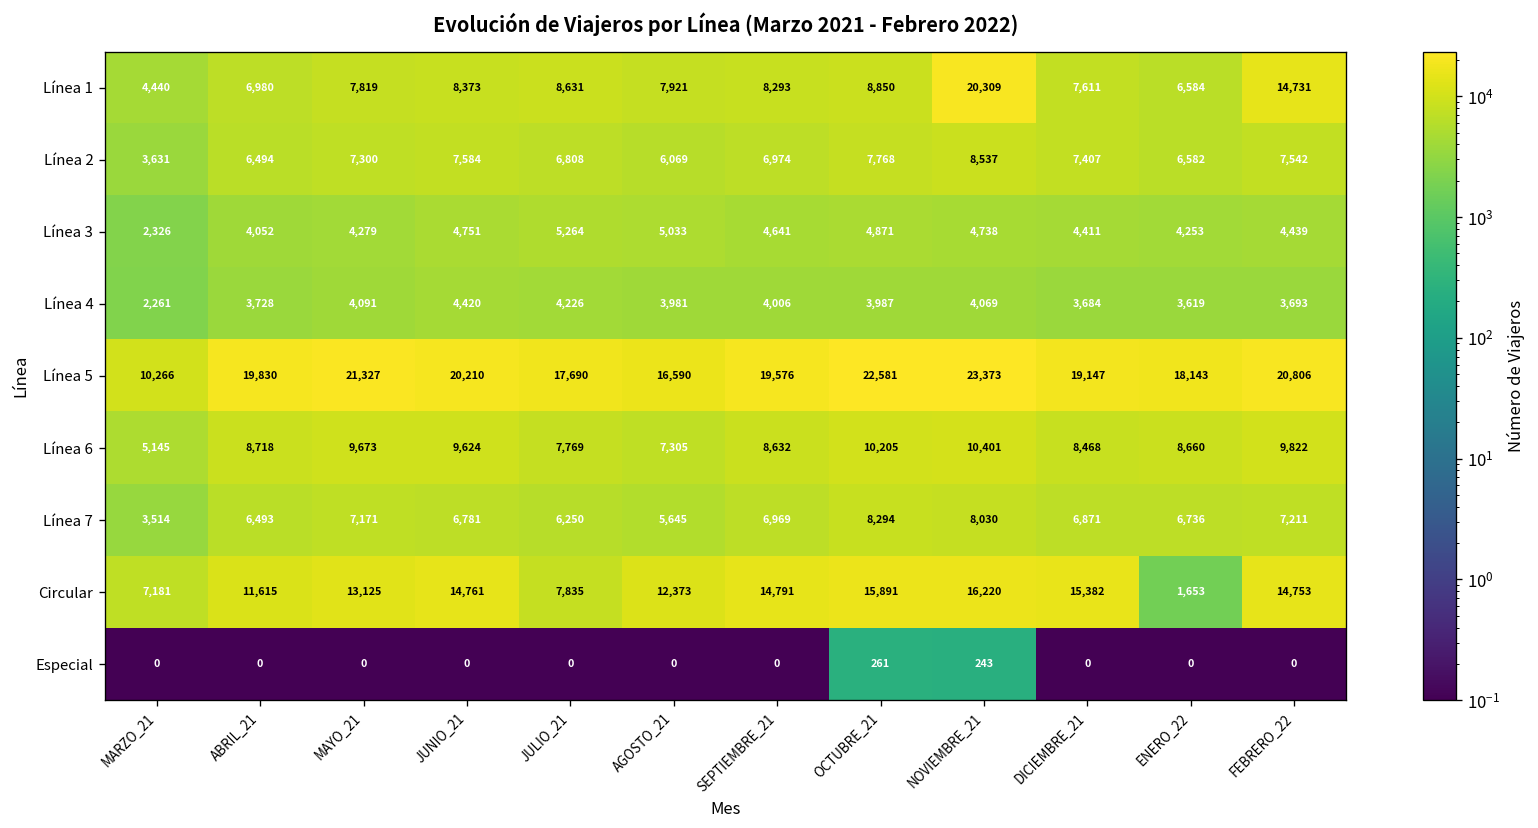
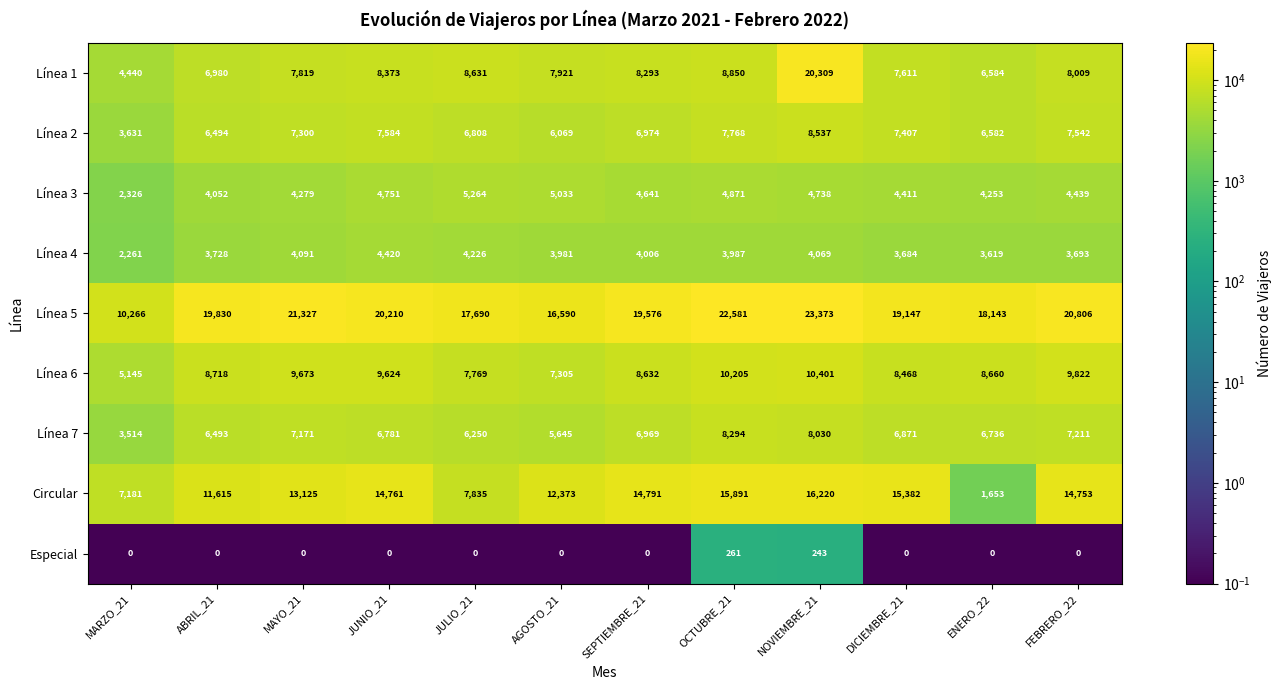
Línea 1, FEBRERO_22: 14,731 -> 8,009
